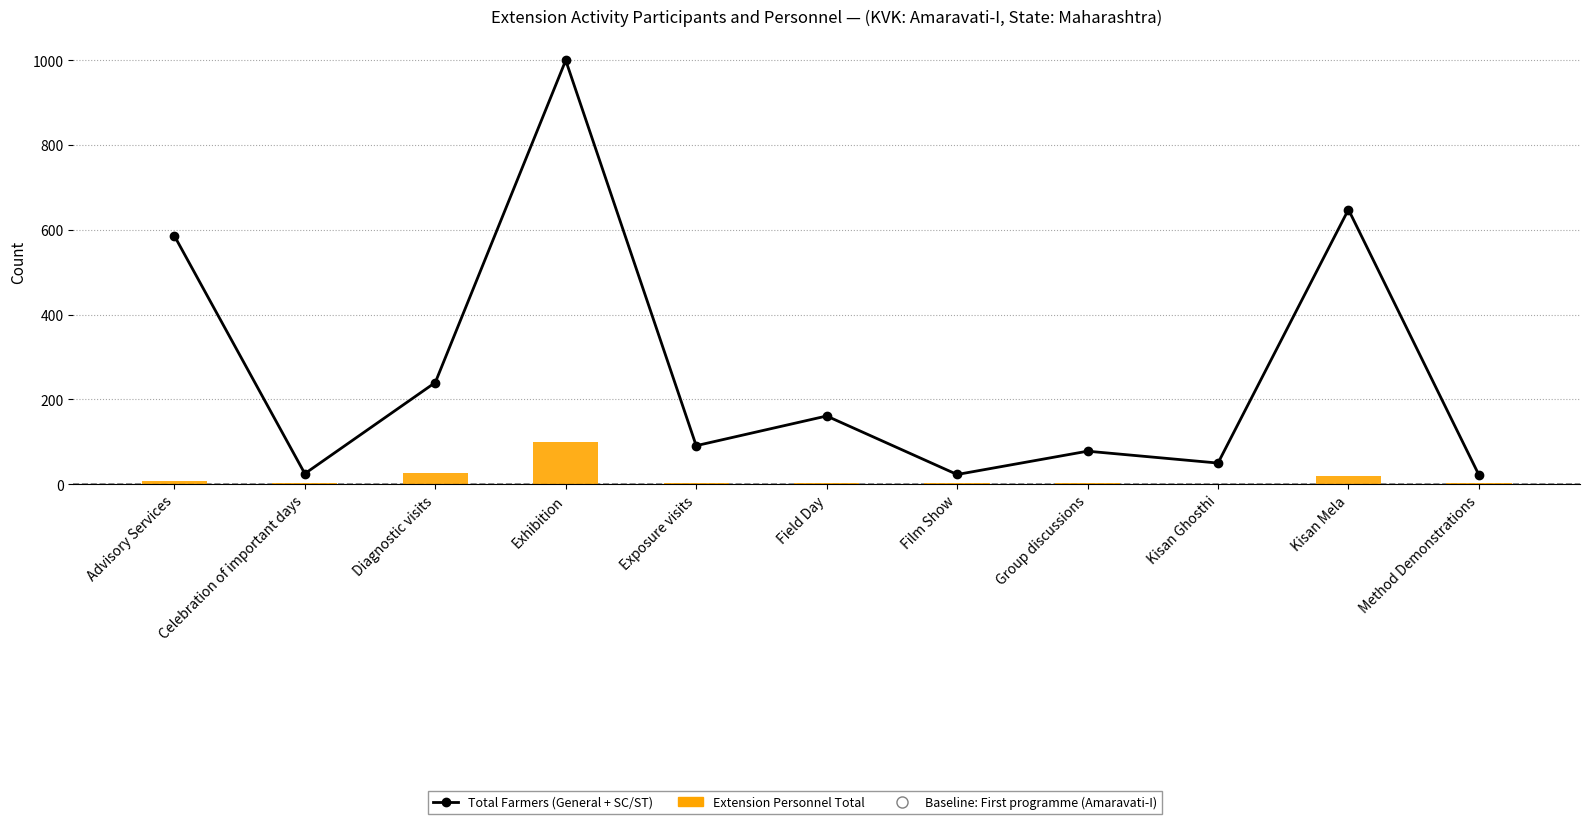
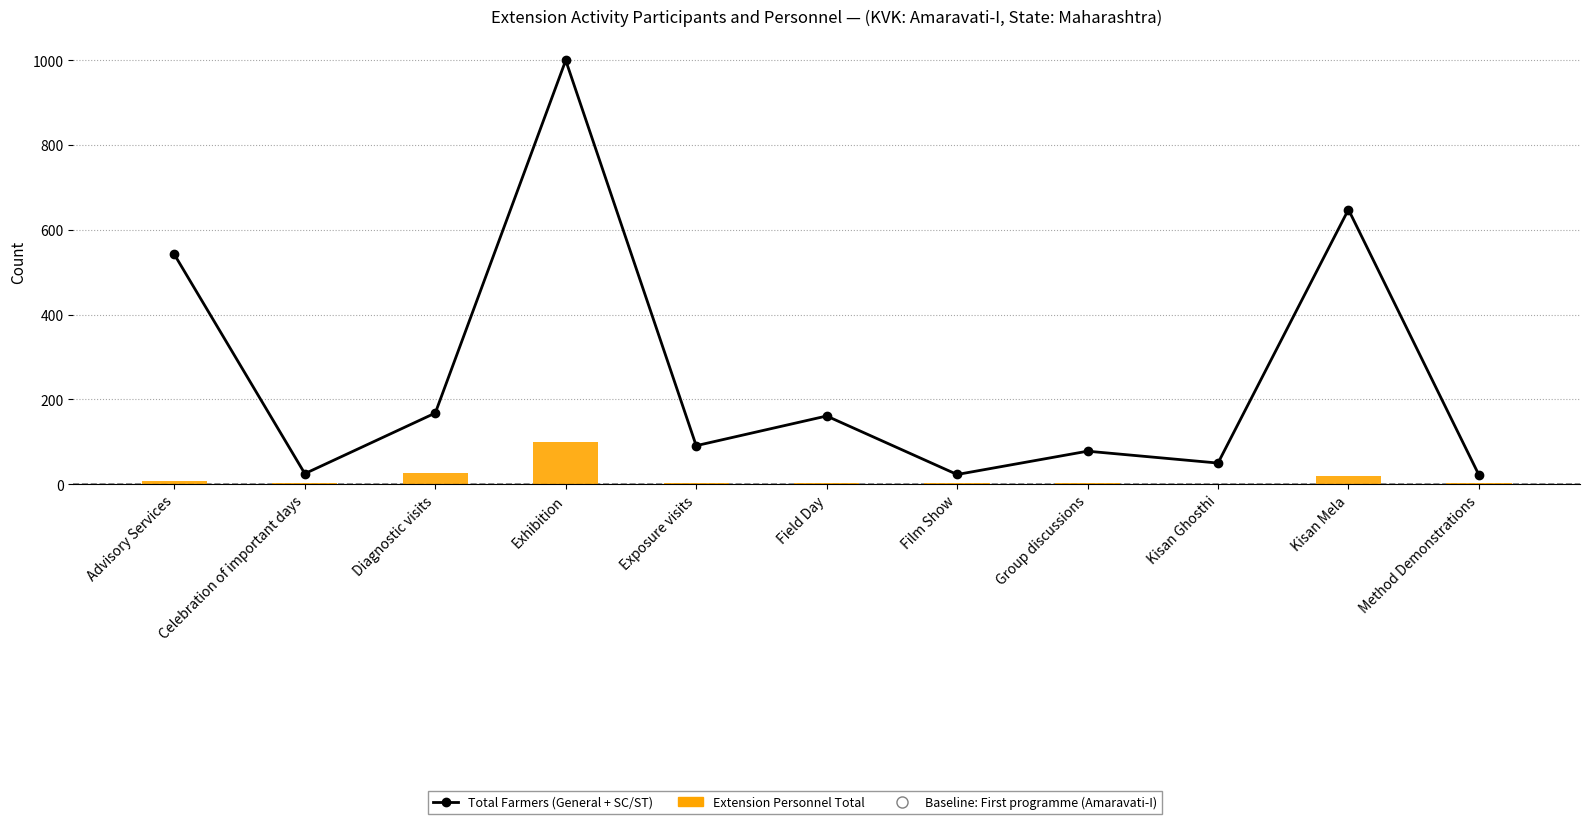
Total Farmers (General + SC/ST), Advisory Services: 590 -> 540
Total Farmers (General + SC/ST), Diagnostic visits: 240 -> 170
